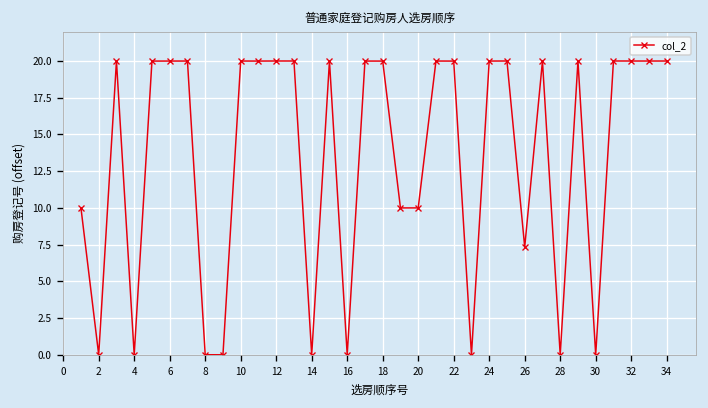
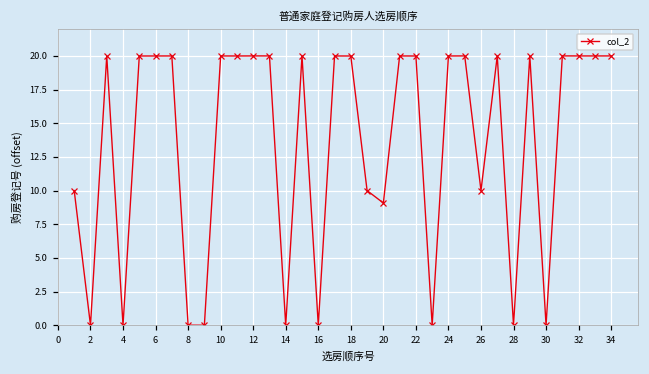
20: 10.0 -> 9.1
26: 7.3 -> 10.0
